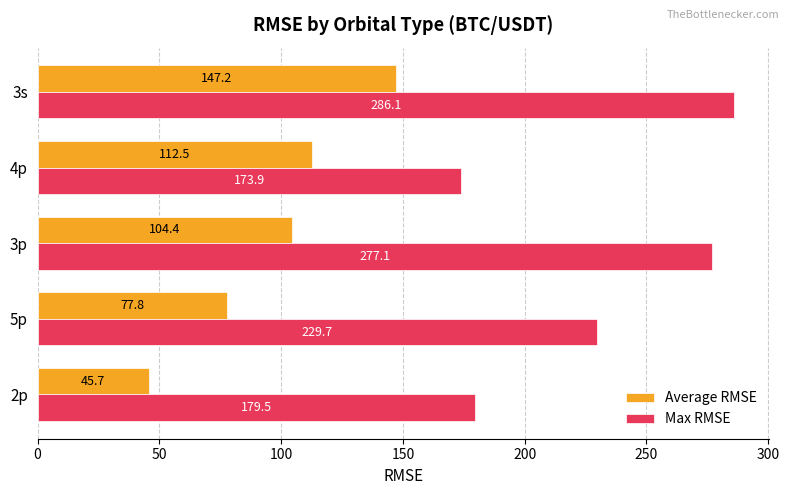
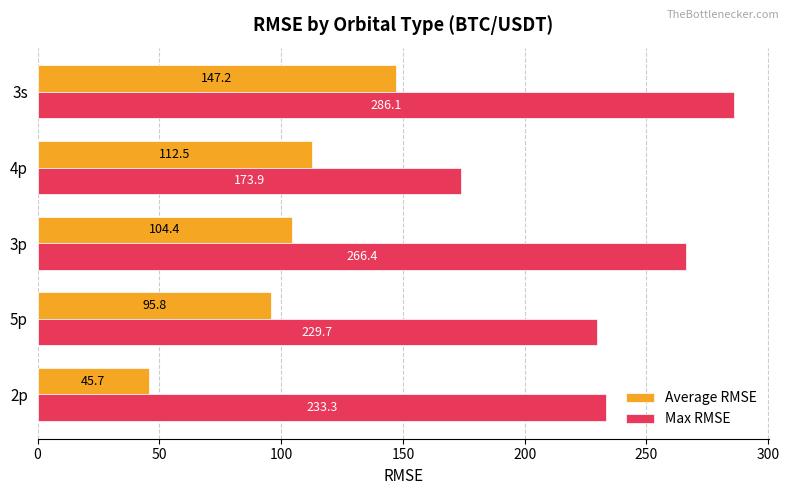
Max RMSE, 3p: 277.1 -> 266.4
Average RMSE, 5p: 77.8 -> 95.8
Max RMSE, 2p: 179.5 -> 233.3
